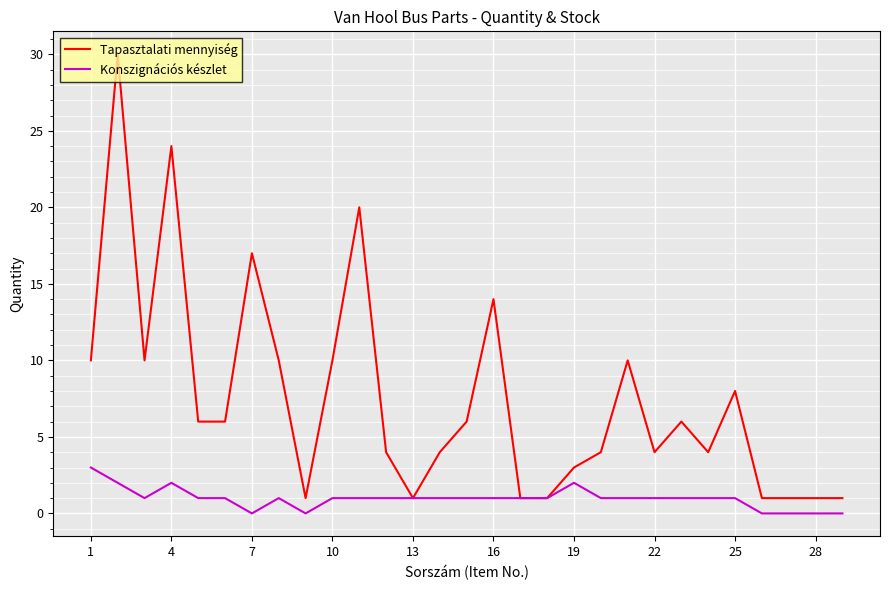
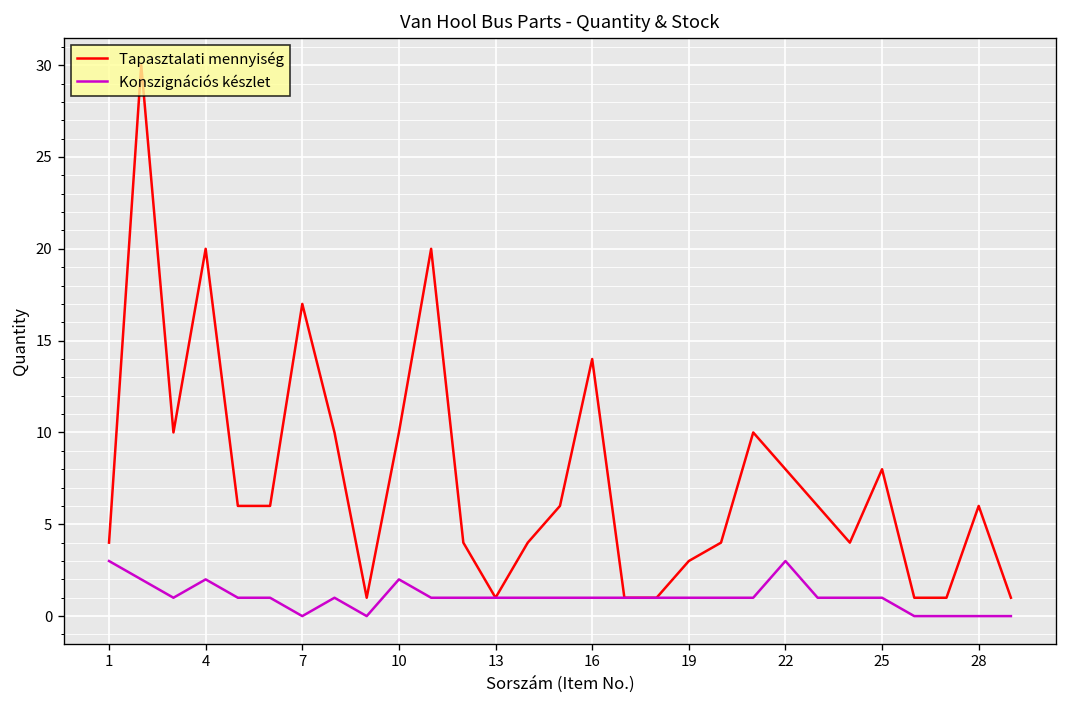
Tapasztalati mennyiség, 1: 10 -> 4
Tapasztalati mennyiség, 4: 24 -> 20
Konszignációs készlet, 10: 1 -> 2
Konszignációs készlet, 19: 2 -> 1
Tapasztalati mennyiség, 22: 4 -> 8
Konszignációs készlet, 22: 1 -> 3
Tapasztalati mennyiség, 28: 1 -> 6
